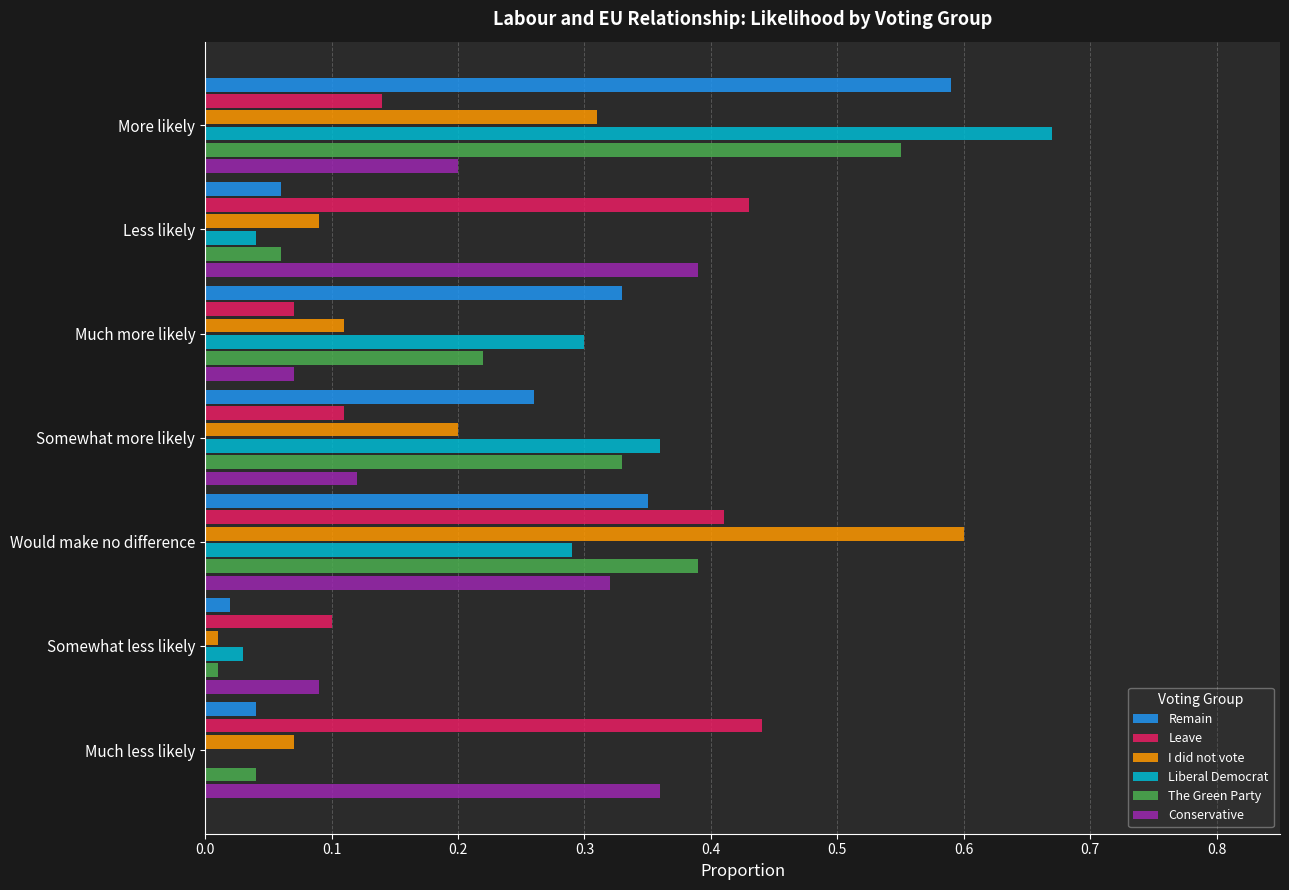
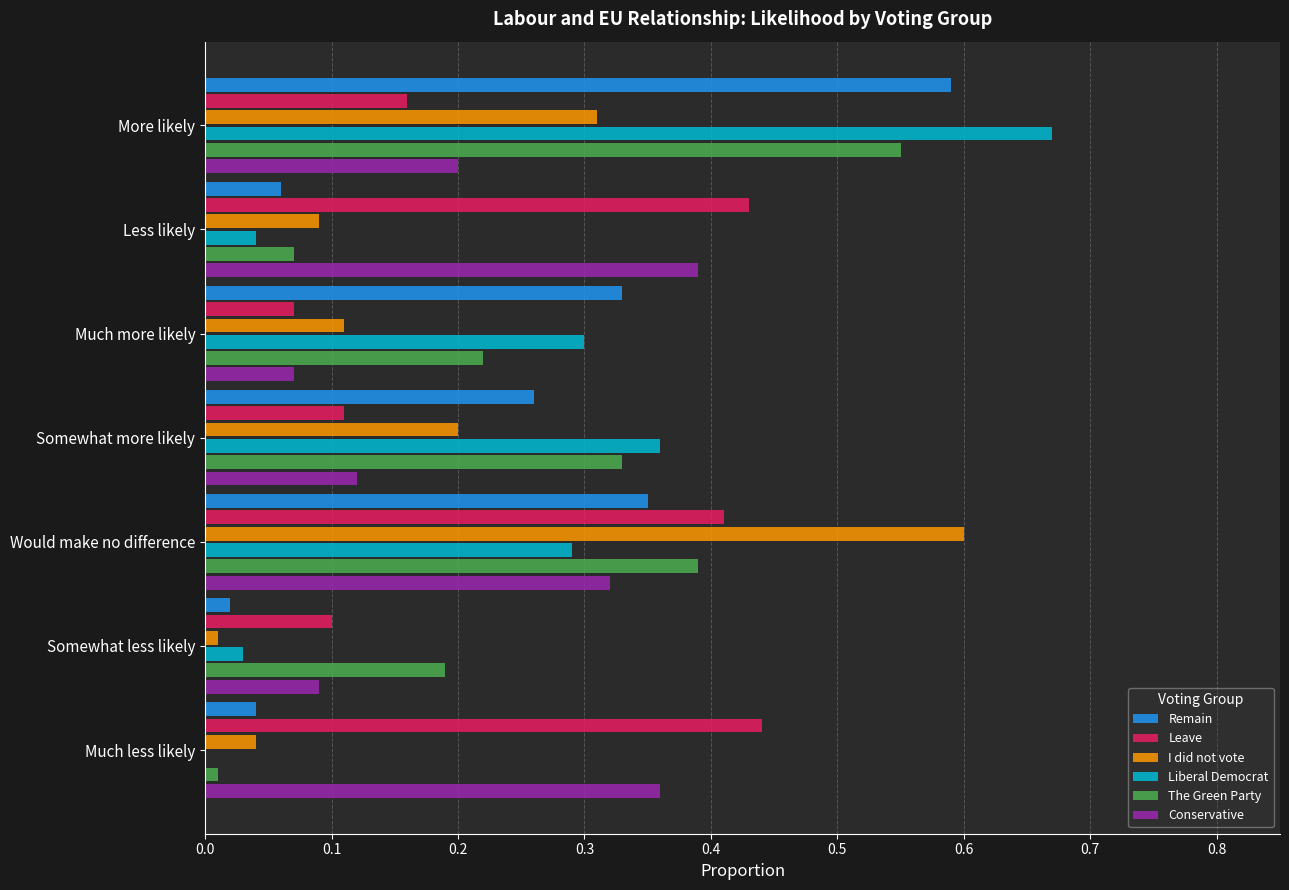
Leave, More likely: 0.14 -> 0.16
The Green Party, Less likely: 0.06 -> 0.07
The Green Party, Somewhat less likely: 0.01 -> 0.19
I did not vote, Much less likely: 0.07 -> 0.04
The Green Party, Much less likely: 0.04 -> 0.01
